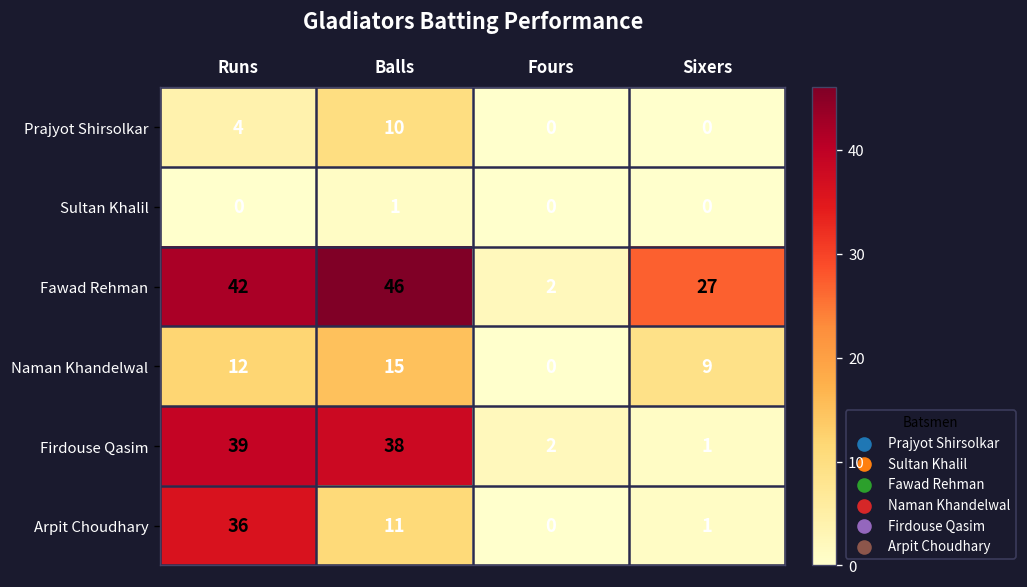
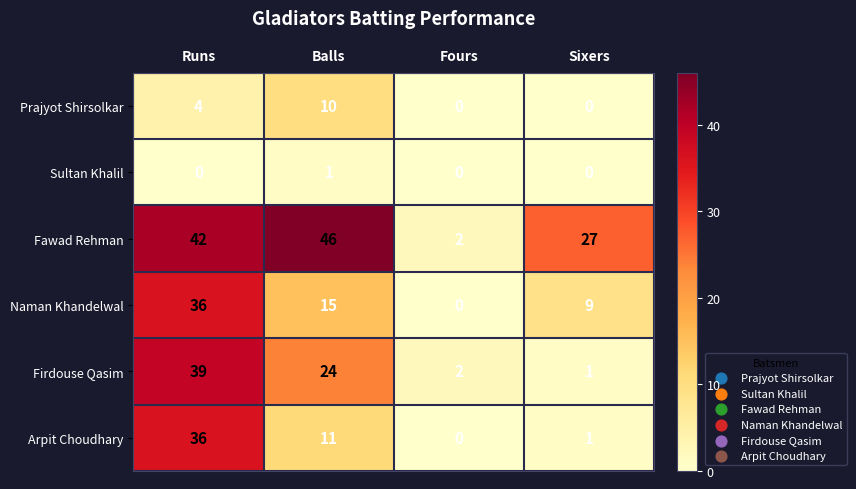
Naman Khandelwal, Runs: 12 -> 36
Firdouse Qasim, Balls: 38 -> 24
